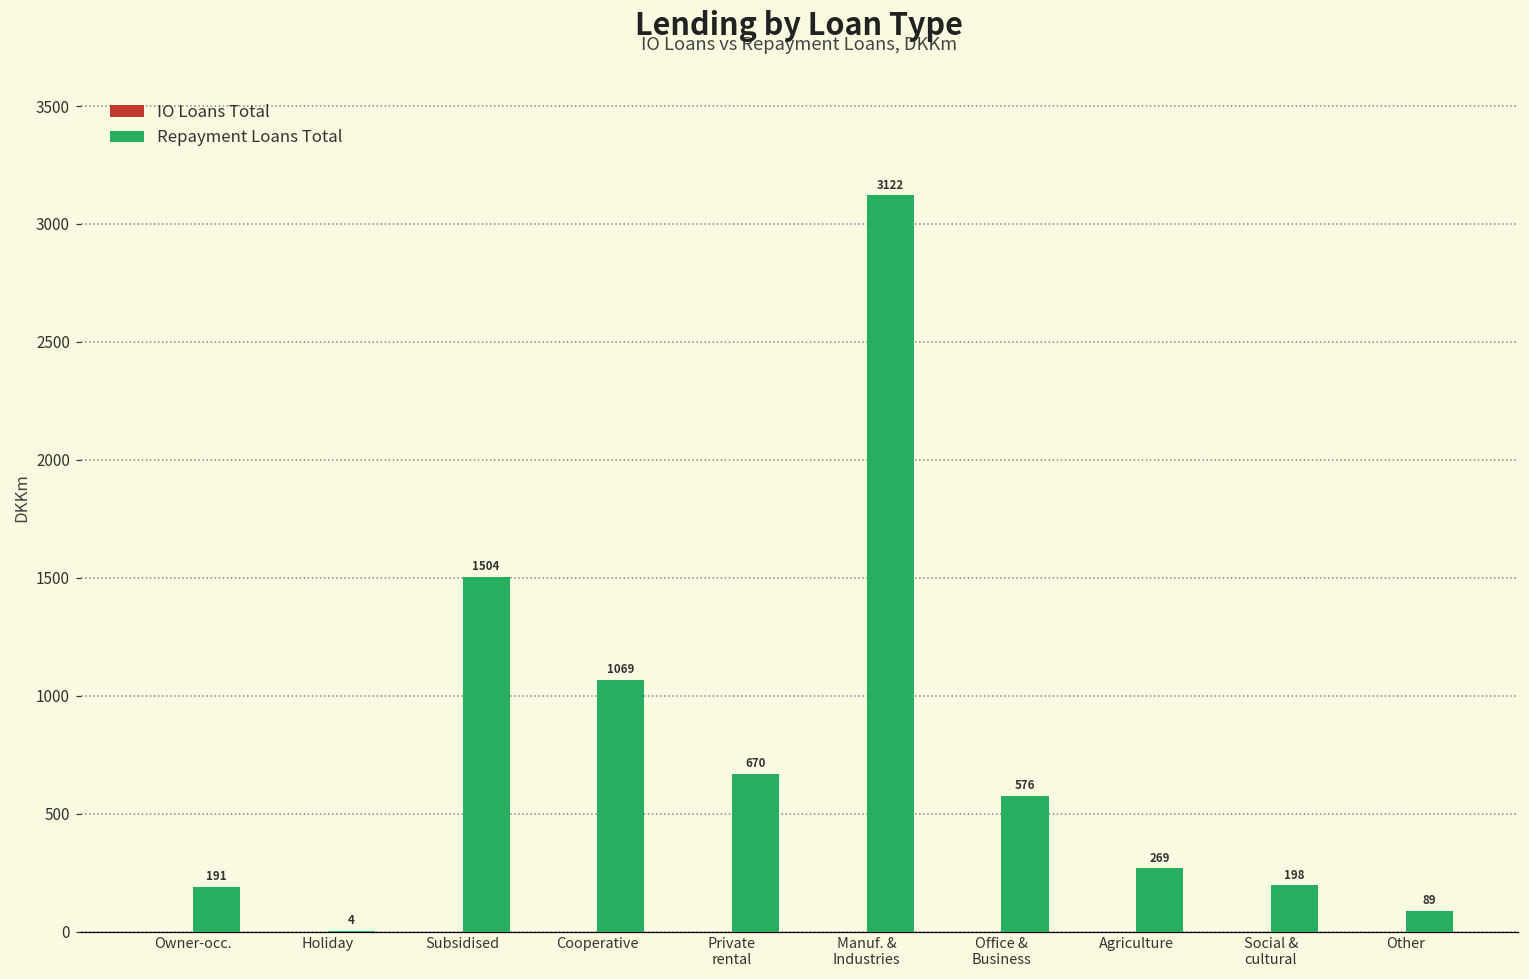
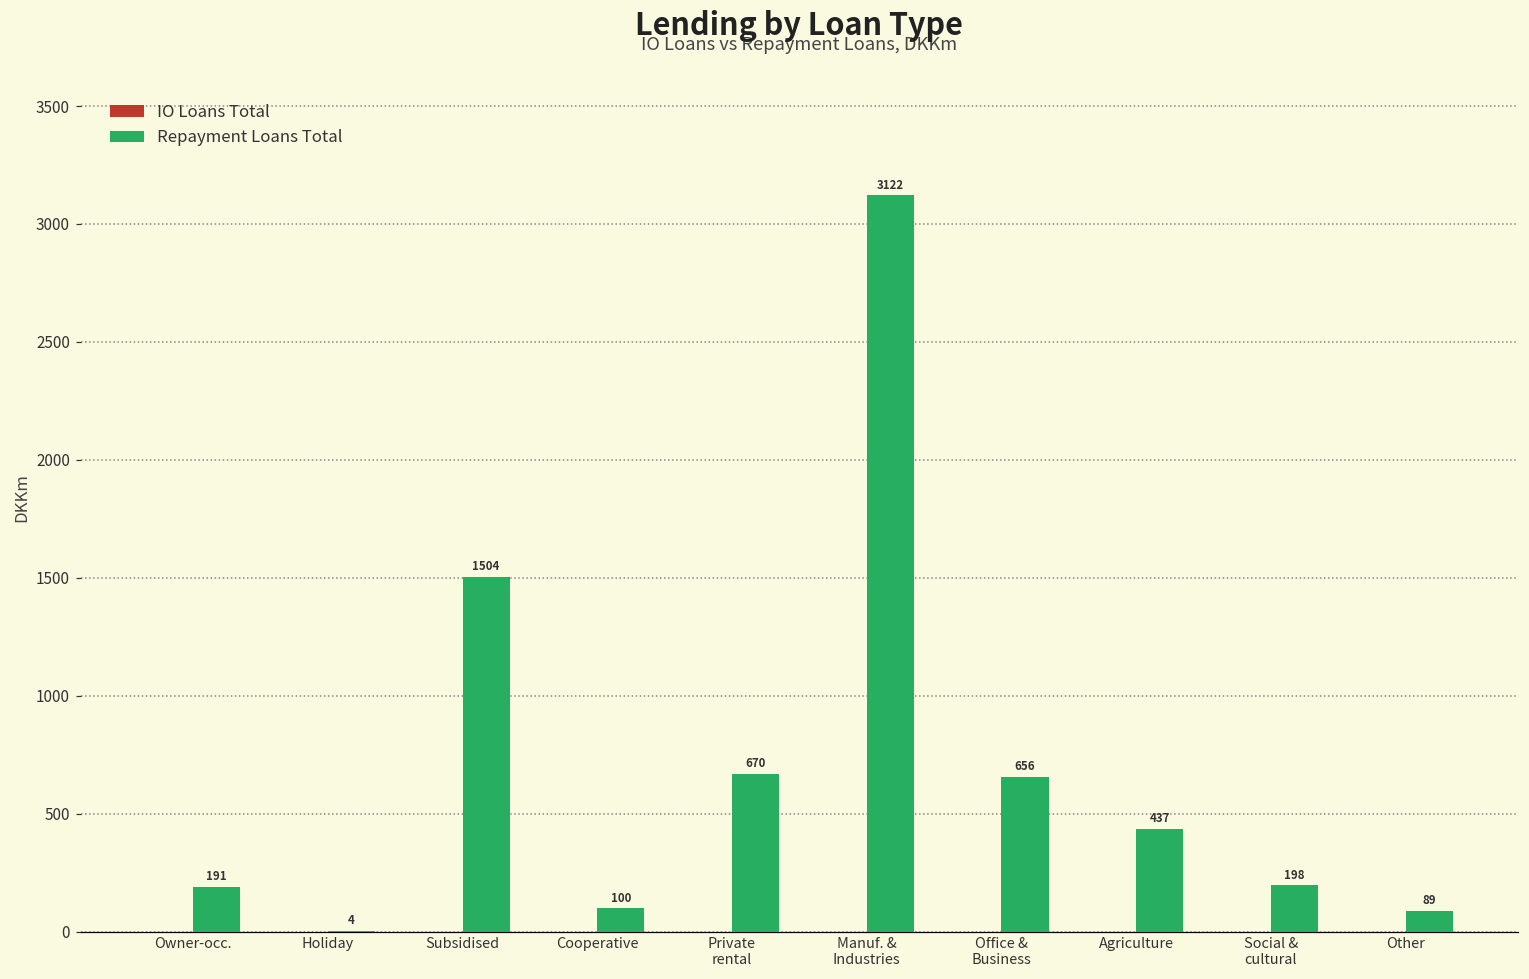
Repayment Loans Total, Cooperative: 1069 -> 100
Repayment Loans Total, Office & Business: 576 -> 656
Repayment Loans Total, Agriculture: 269 -> 437
